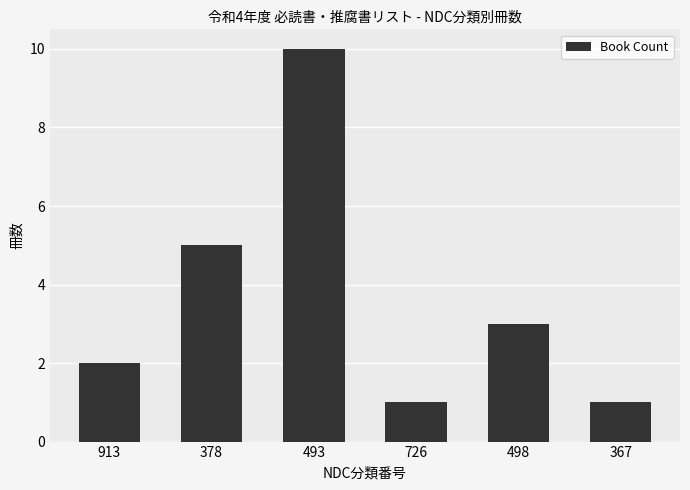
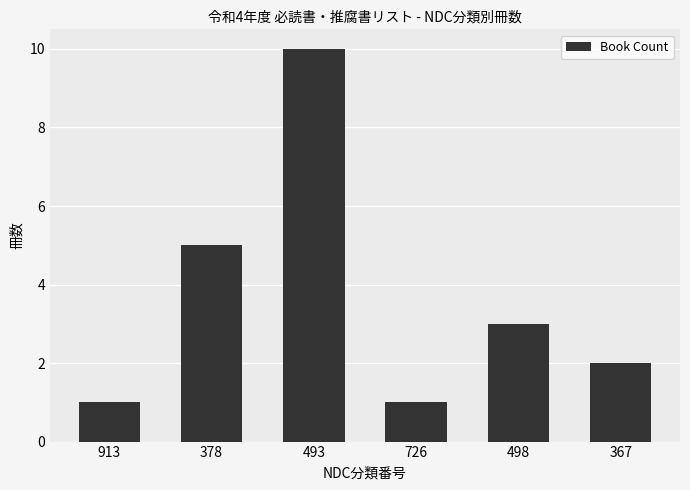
913: 2 -> 1
367: 1 -> 2
